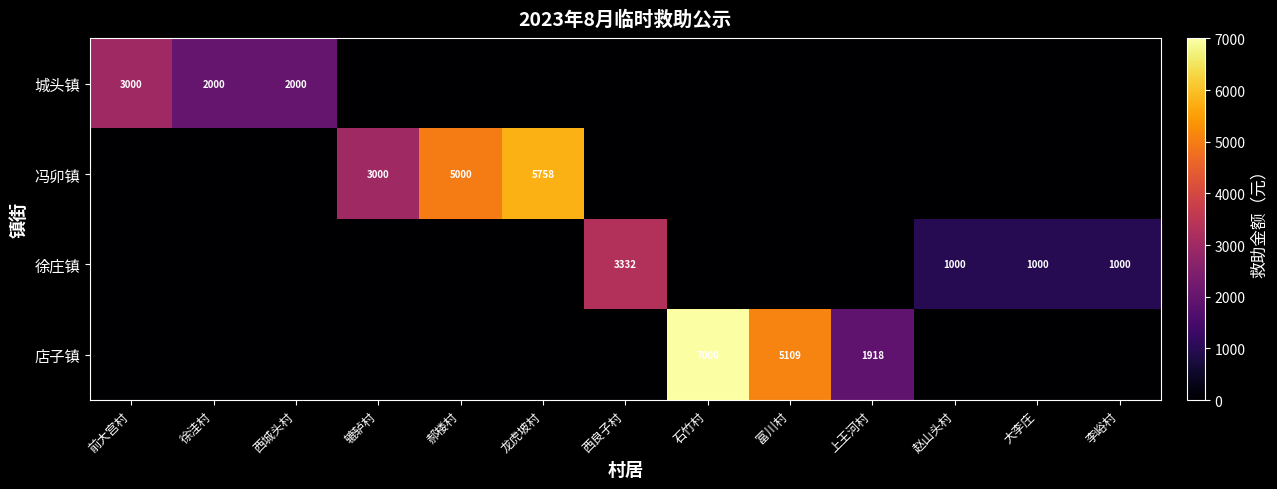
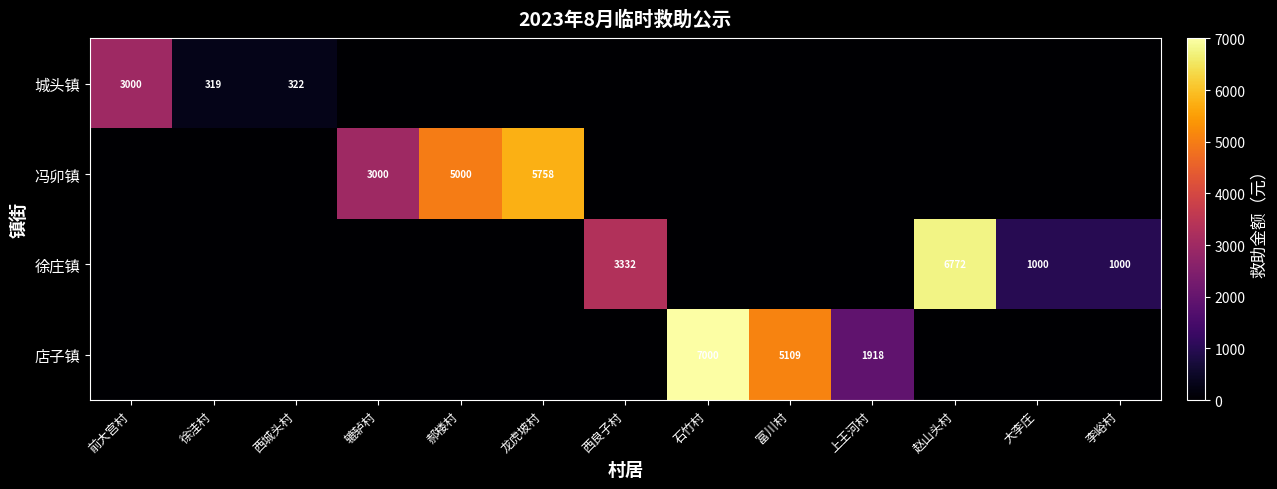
城头镇, 徐洼村: 2000 -> 319
城头镇, 西城头村: 2000 -> 322
徐庄镇, 赵山头村: 1000 -> 6772
